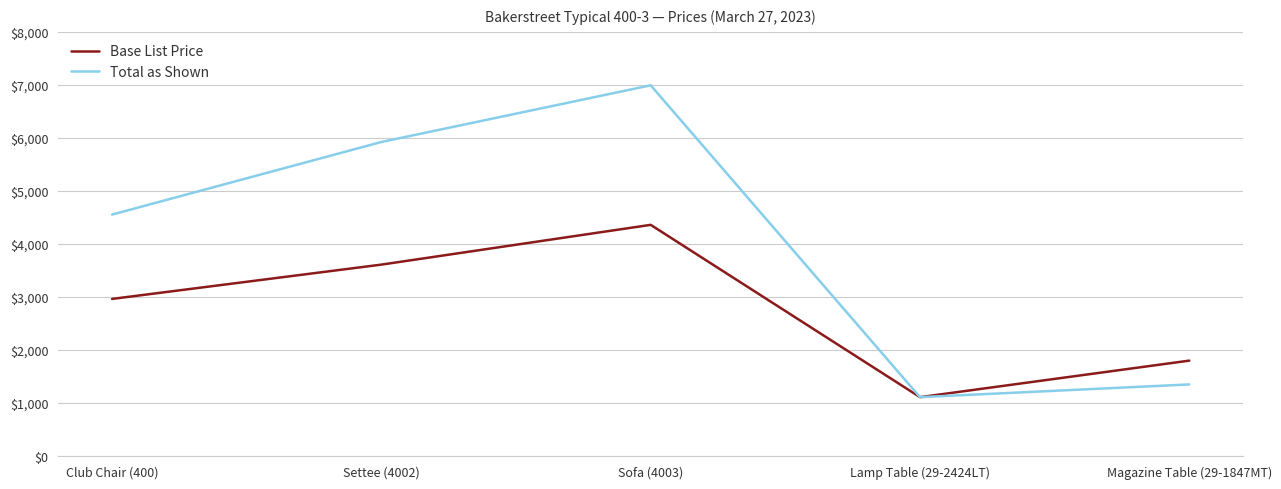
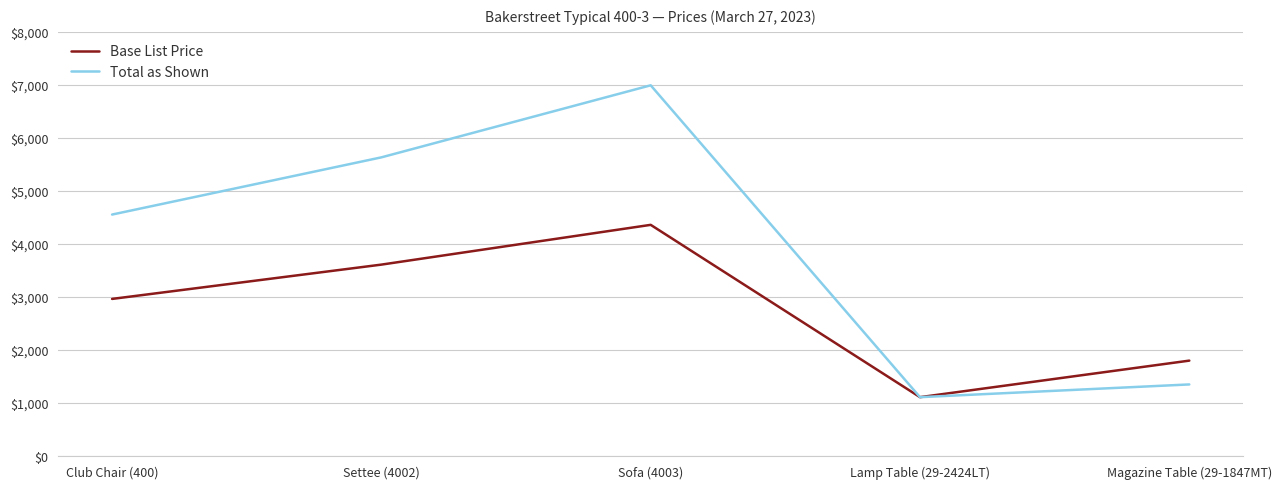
Total as Shown, Settee (4002): $5,900 -> $5,600
